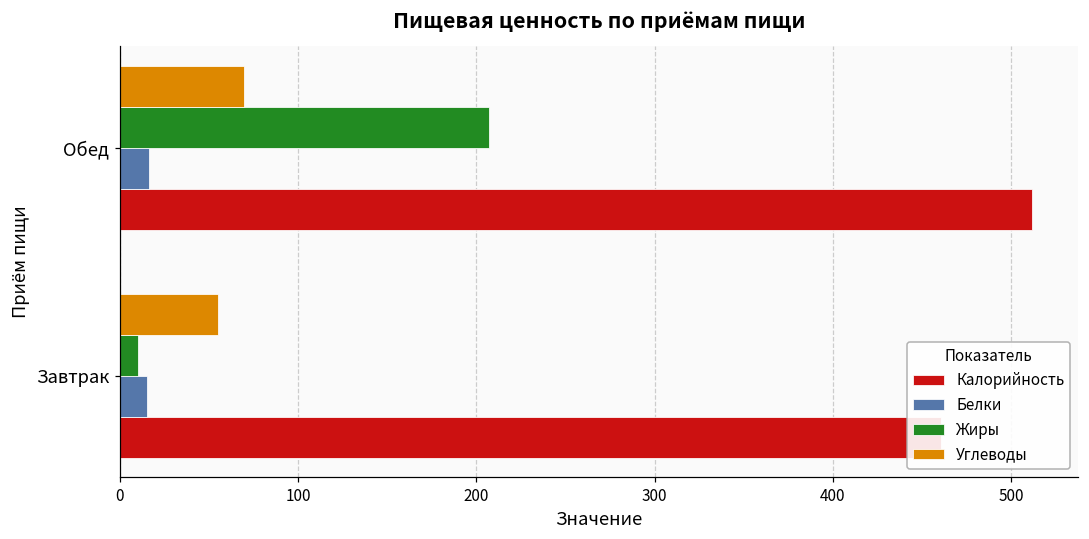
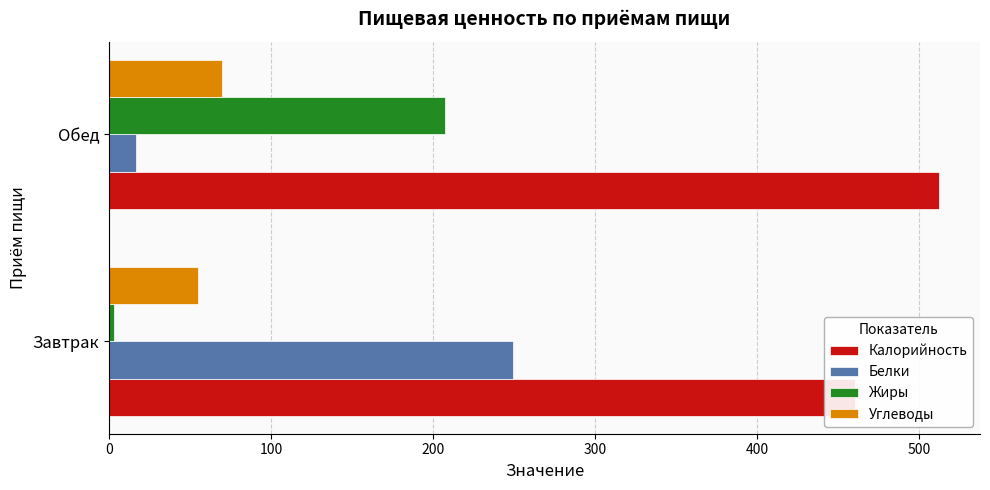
Жиры, Завтрак: 10 -> 3
Белки, Завтрак: 15 -> 249
